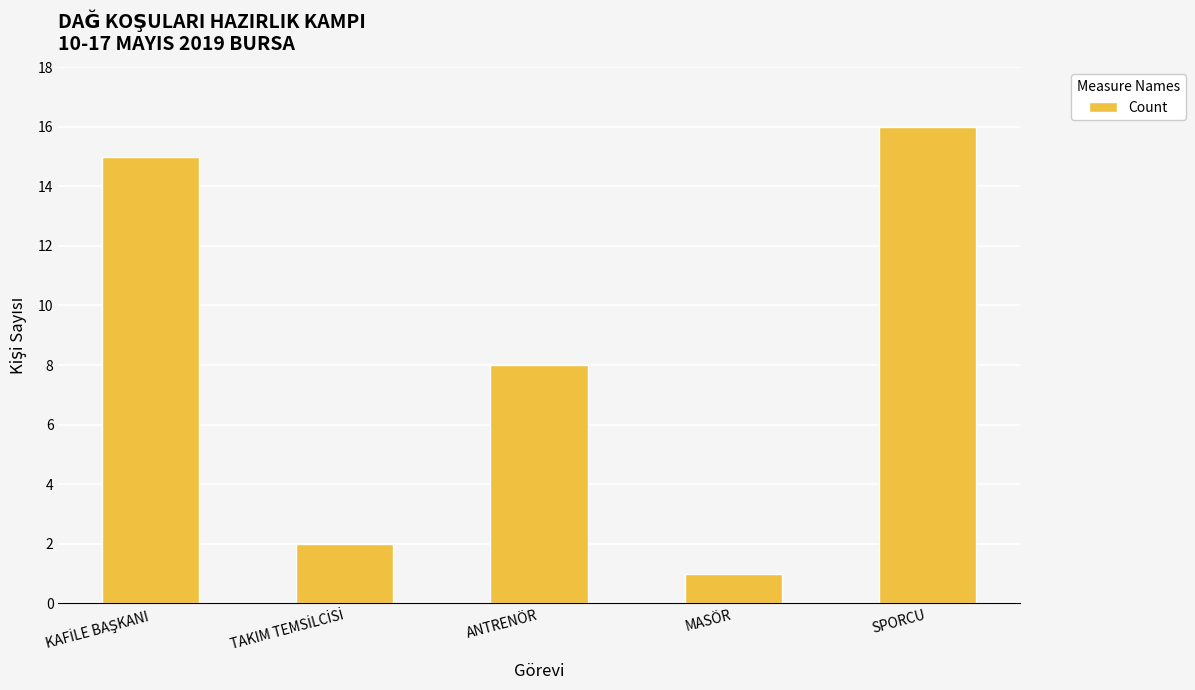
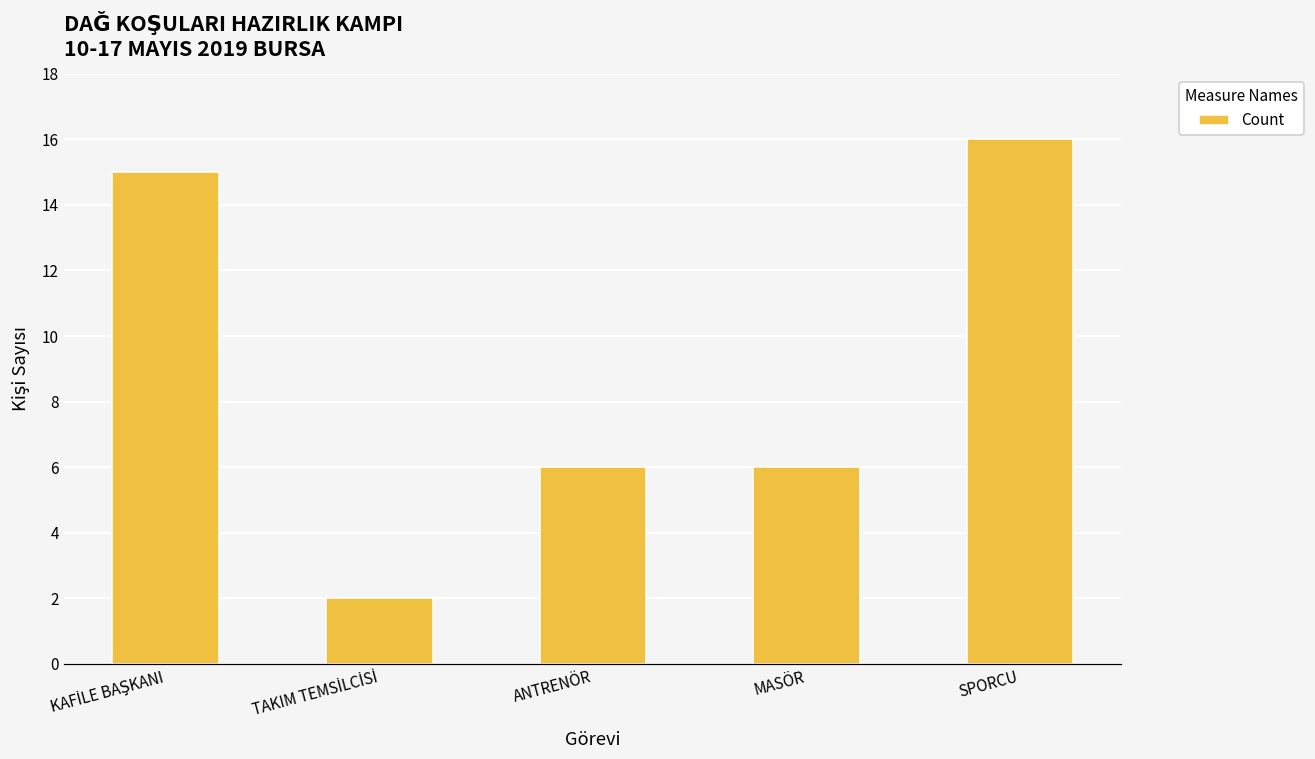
ANTRENÖR: 8 -> 6
MASÖR: 1 -> 6
